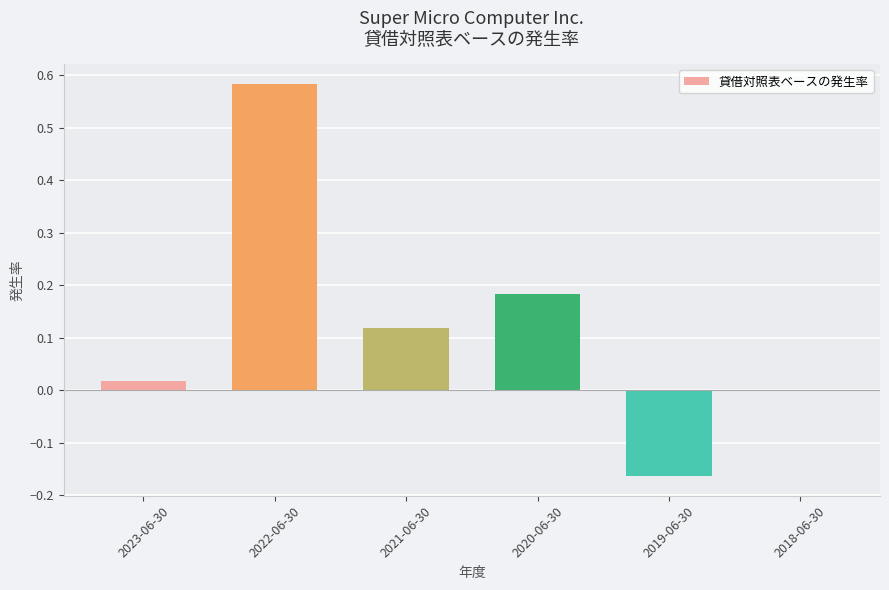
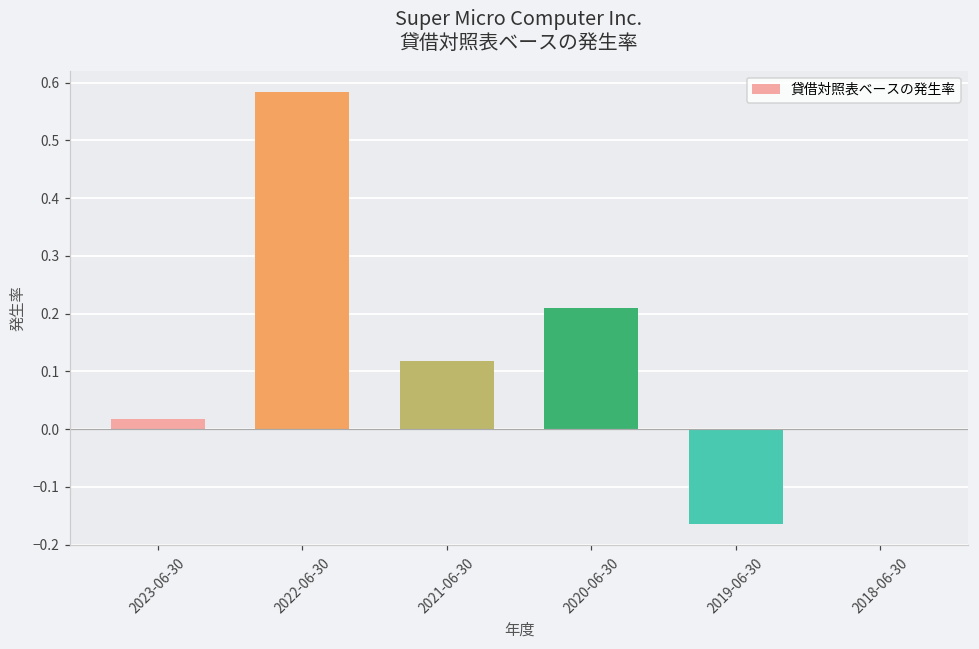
2020-06-30: 0.18 -> 0.21
